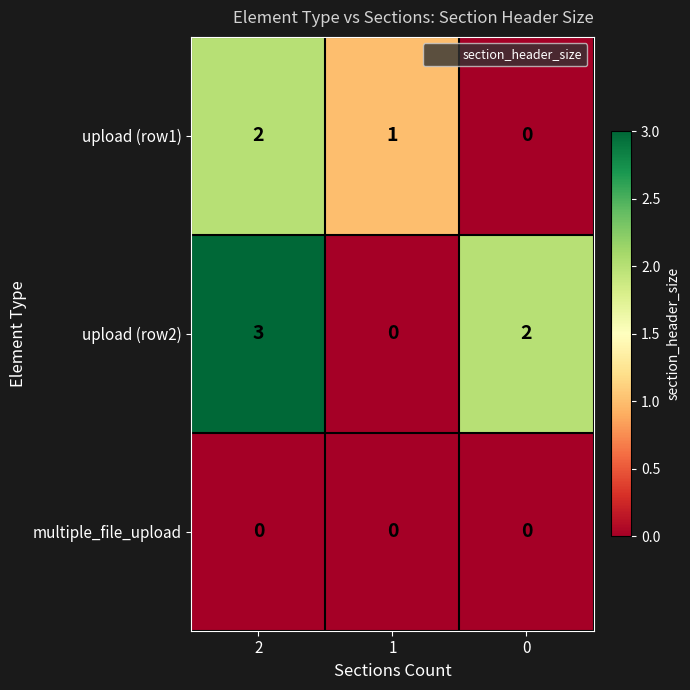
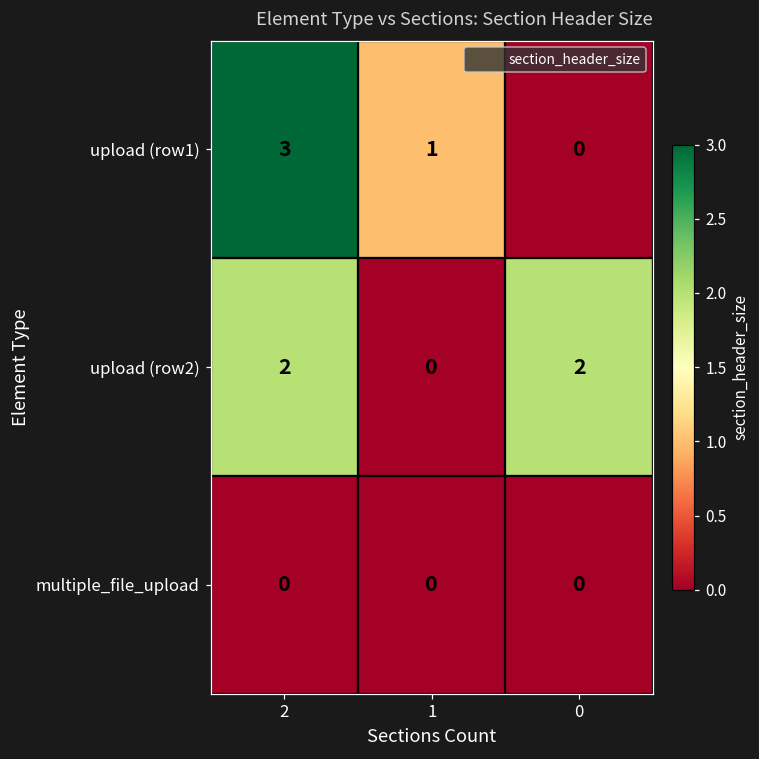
upload (row1), 2: 2 -> 3
upload (row2), 2: 3 -> 2
